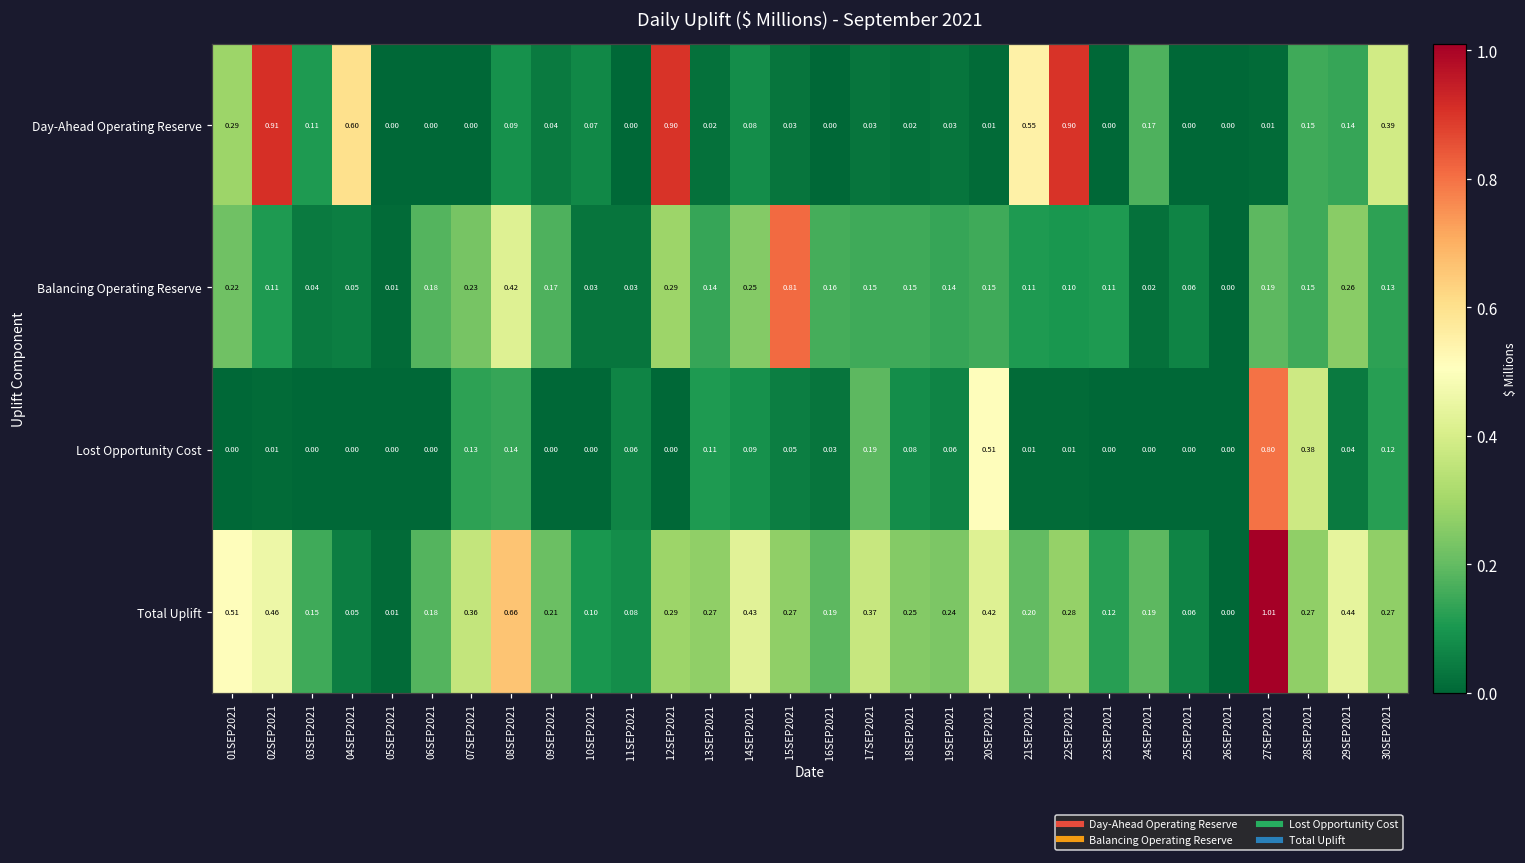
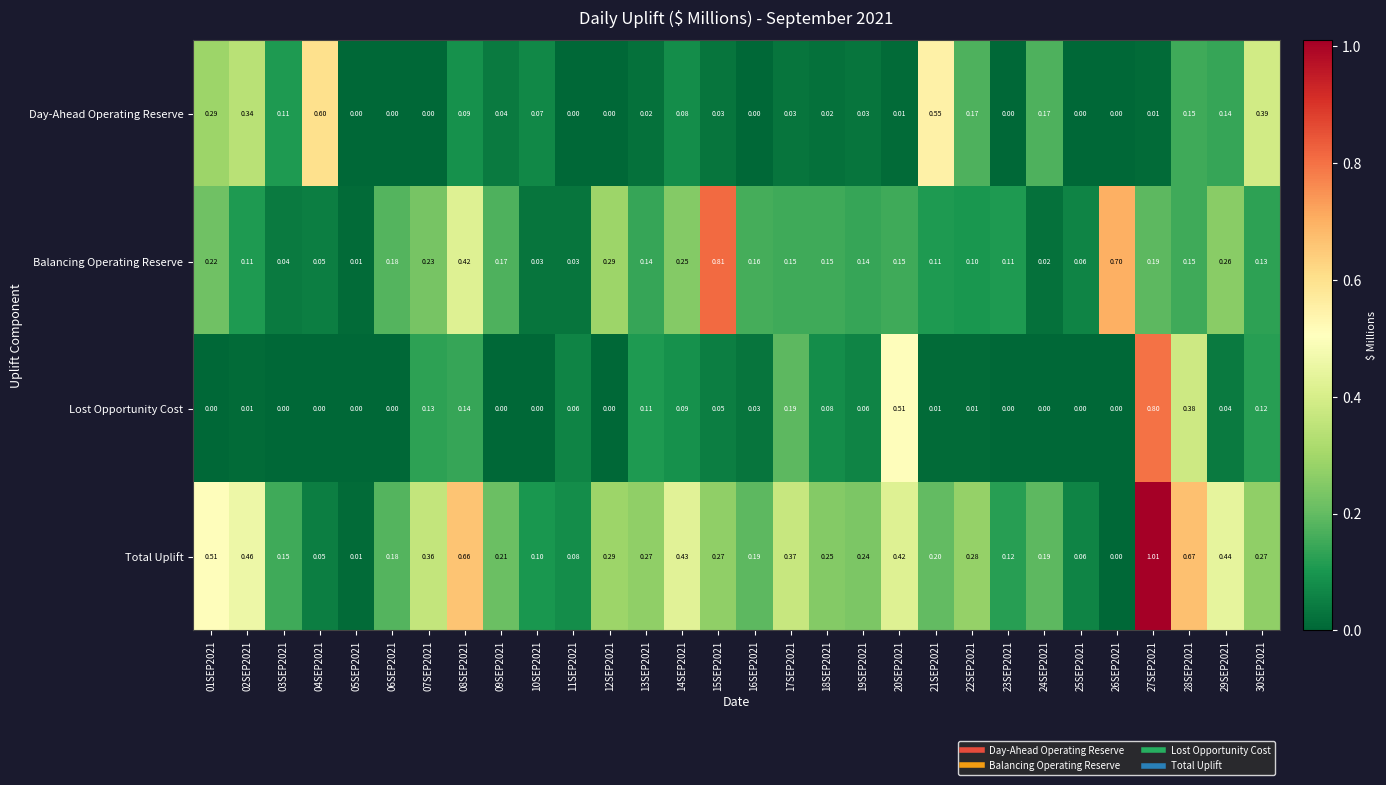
Day-Ahead Operating Reserve, 02SEP2021: 0.91 -> 0.34
Day-Ahead Operating Reserve, 12SEP2021: 0.90 -> 0.00
Day-Ahead Operating Reserve, 22SEP2021: 0.90 -> 0.17
Balancing Operating Reserve, 26SEP2021: 0.00 -> 0.70
Total Uplift, 28SEP2021: 0.27 -> 0.67
